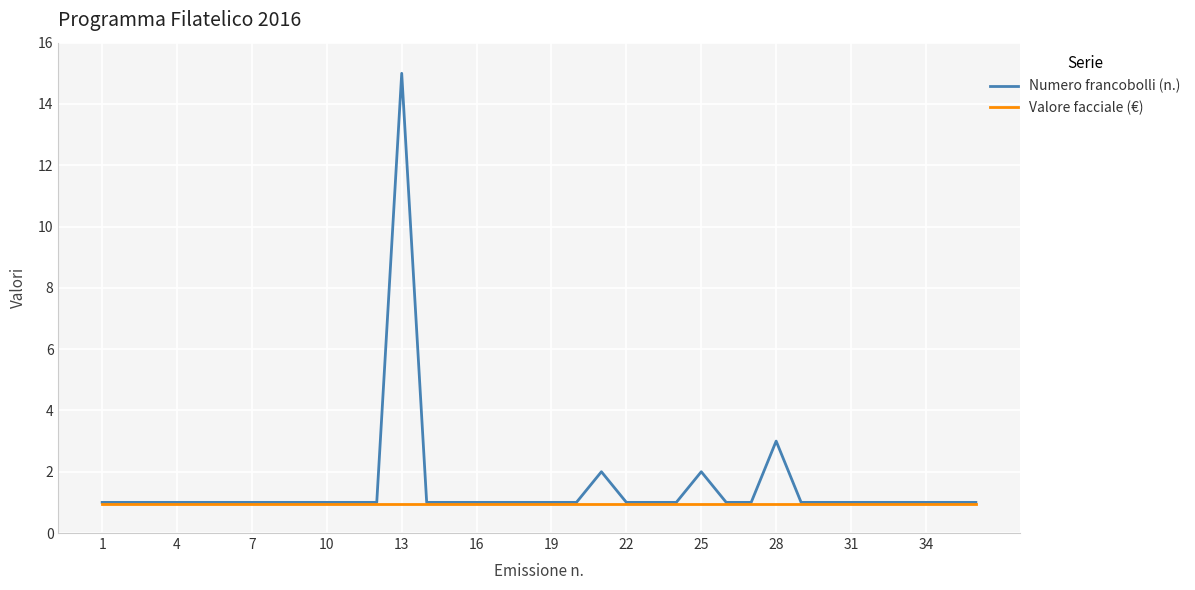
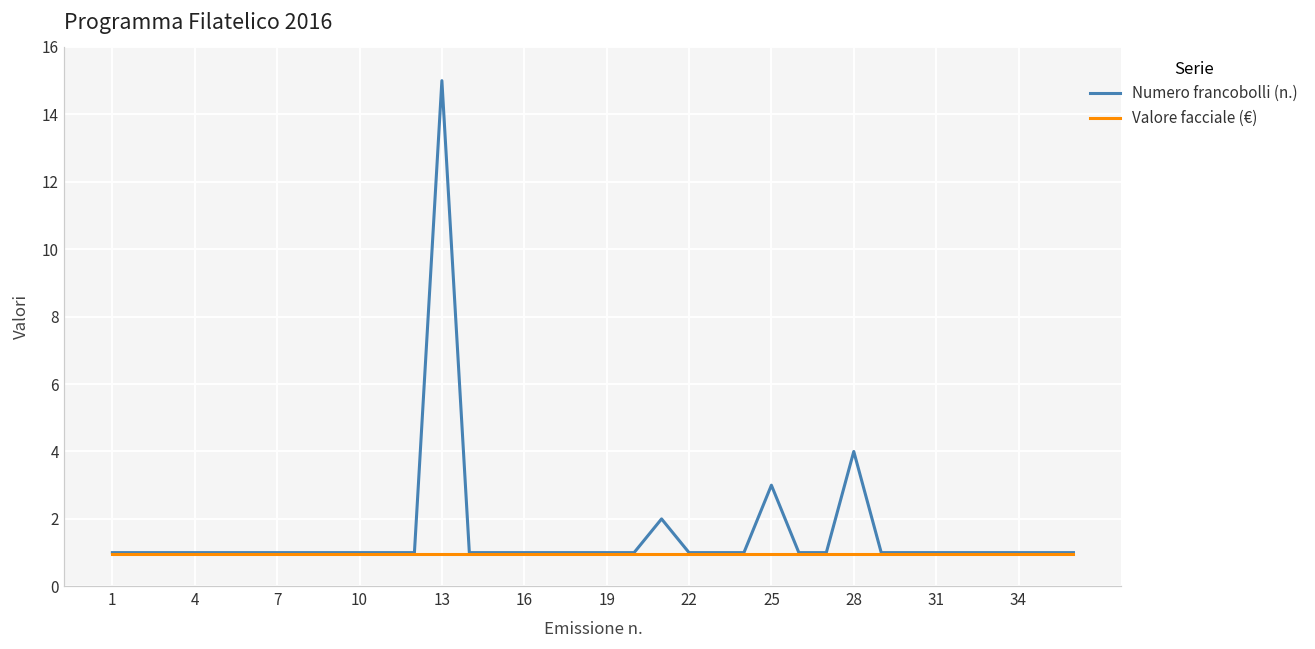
Numero francobolli (n.), 25: 2 -> 3
Numero francobolli (n.), 28: 3 -> 4
